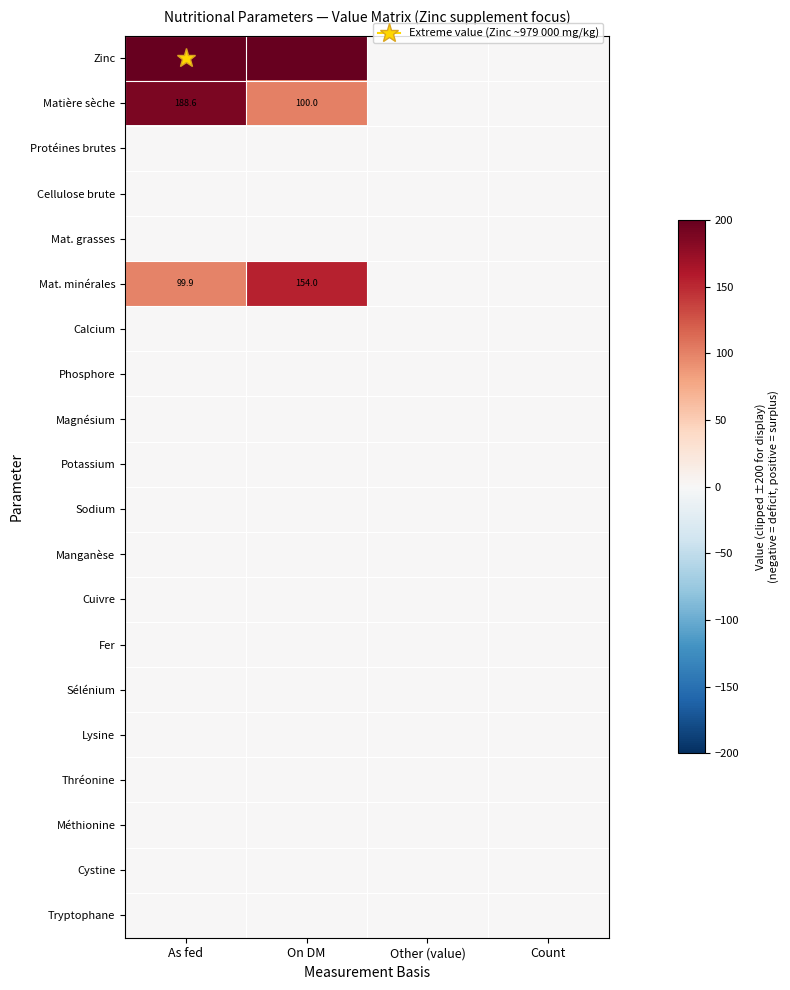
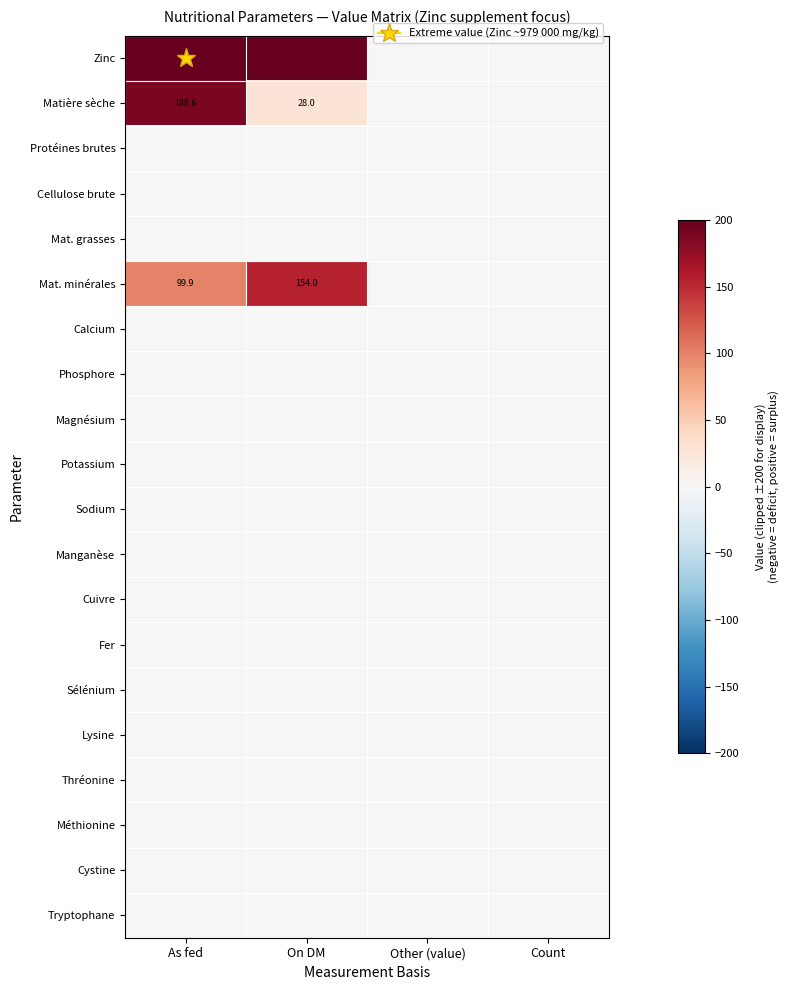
Matière sèche, On DM: 100.0 -> 28.0
